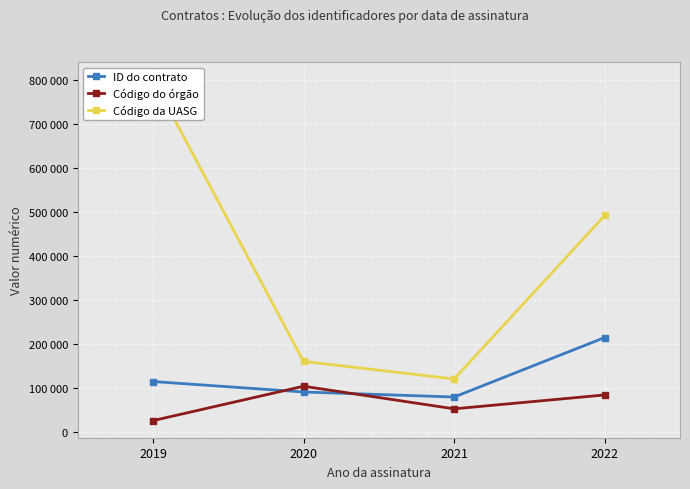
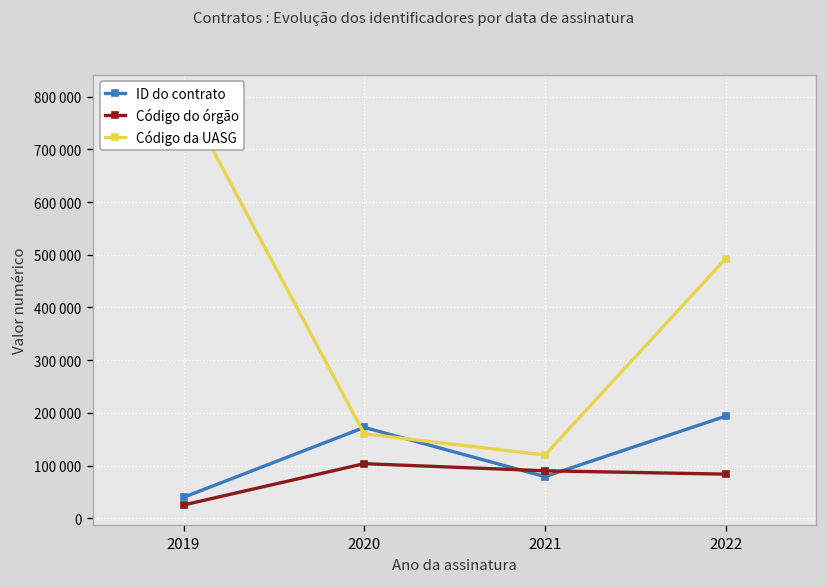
ID do contrato, 2019: 110000 -> 40000
ID do contrato, 2020: 90000 -> 170000
Código do órgão, 2021: 50000 -> 90000
ID do contrato, 2022: 210000 -> 190000
